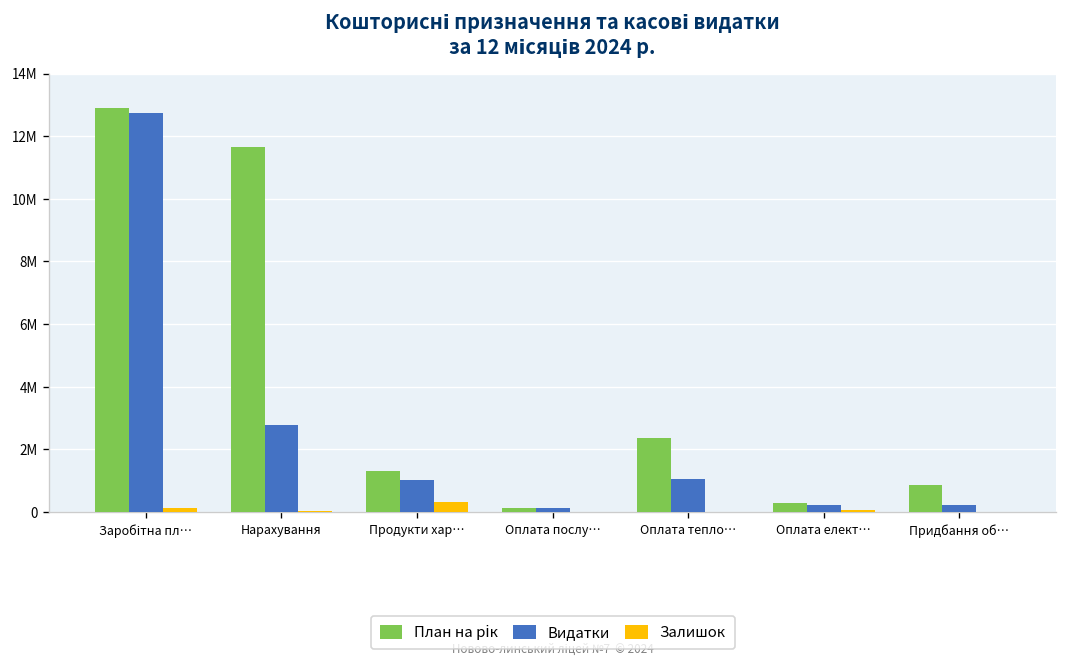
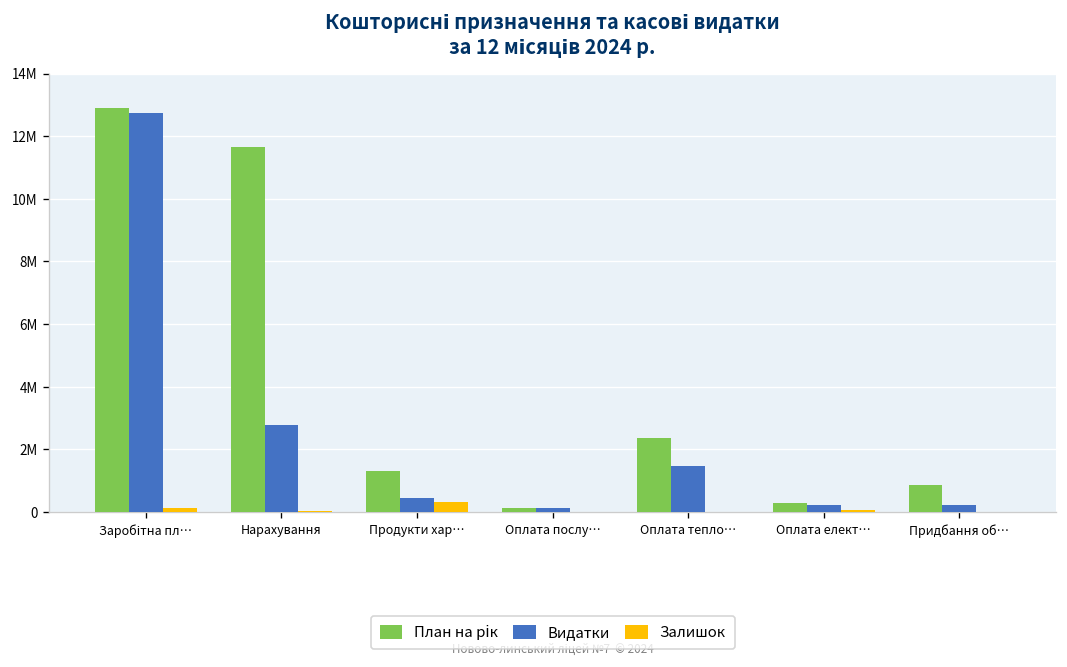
Видатки, Продукти хар…: 1000000 -> 400000
Видатки, Оплата тепло…: 1100000 -> 1500000
